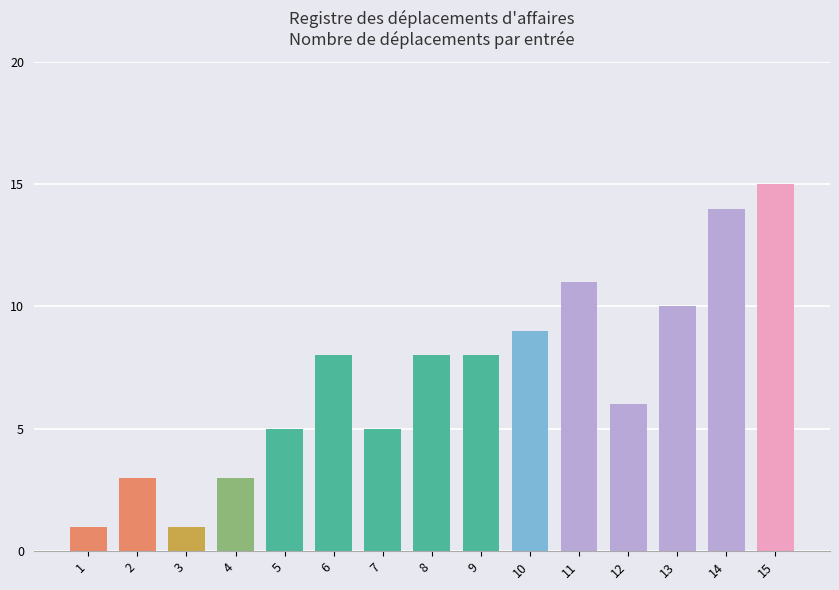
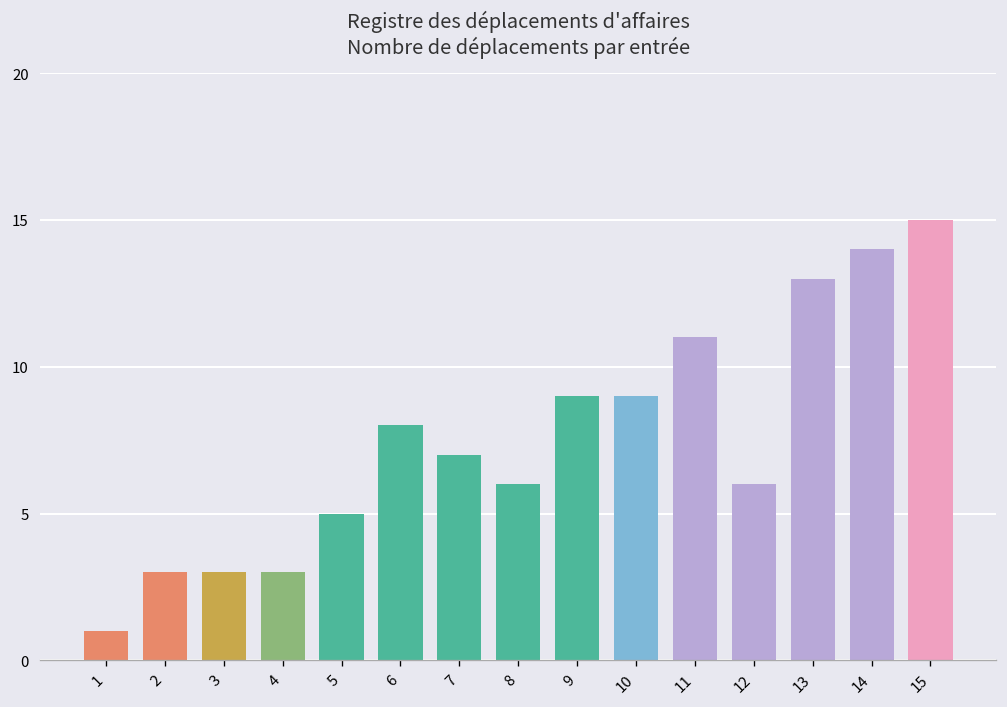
3: 1 -> 3
7: 5 -> 7
8: 8 -> 6
9: 8 -> 9
13: 10 -> 13
